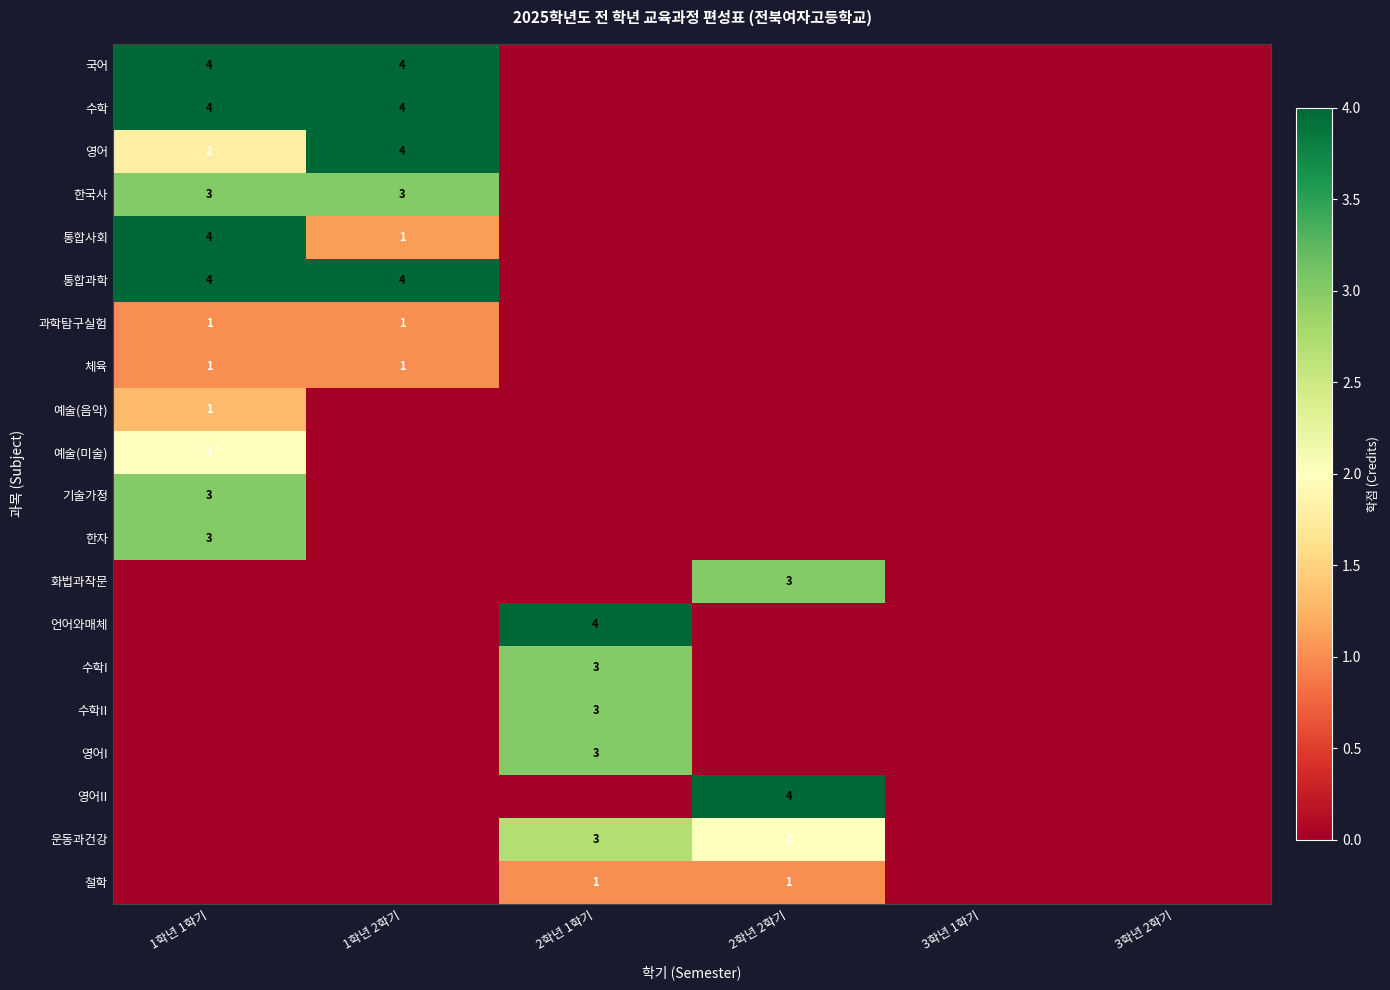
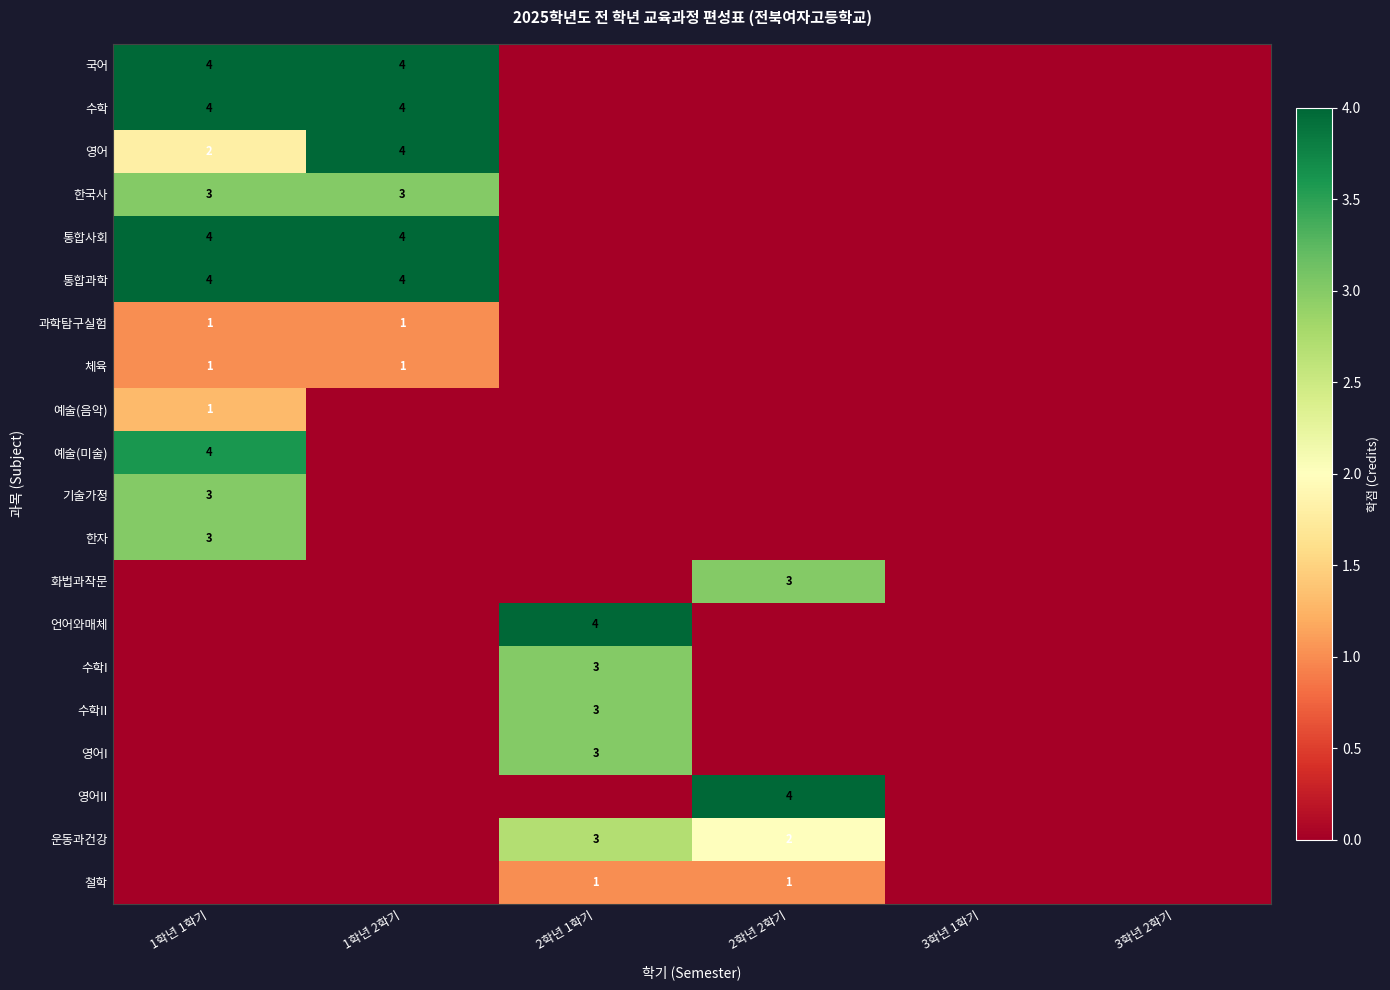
통합사회, 1학년 2학기: 1 -> 4
예술(미술), 1학년 1학기: 2 -> 4
